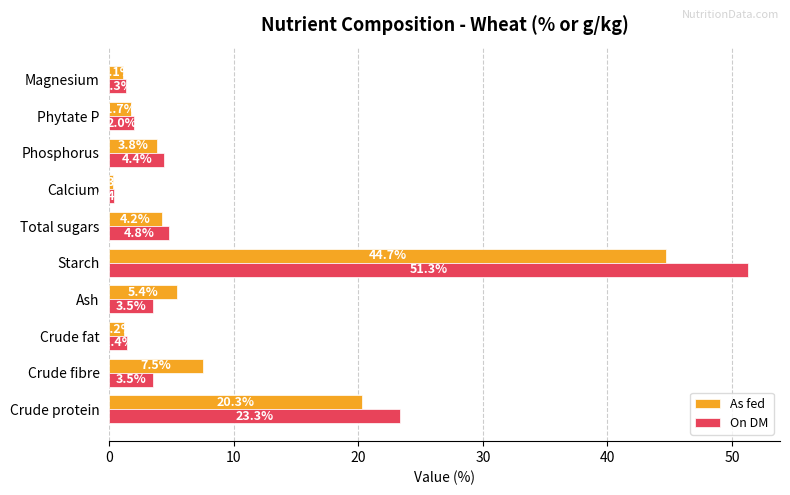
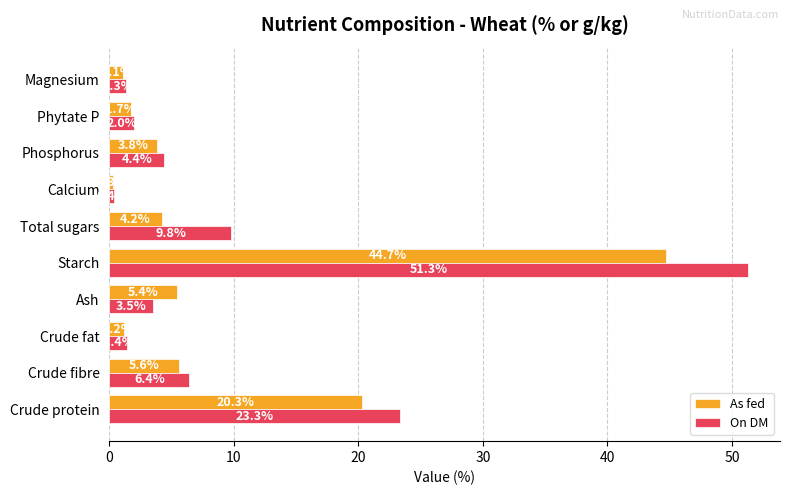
On DM, Total sugars: 4.8% -> 9.8%
As fed, Crude fibre: 7.5% -> 5.6%
On DM, Crude fibre: 3.5% -> 6.4%
